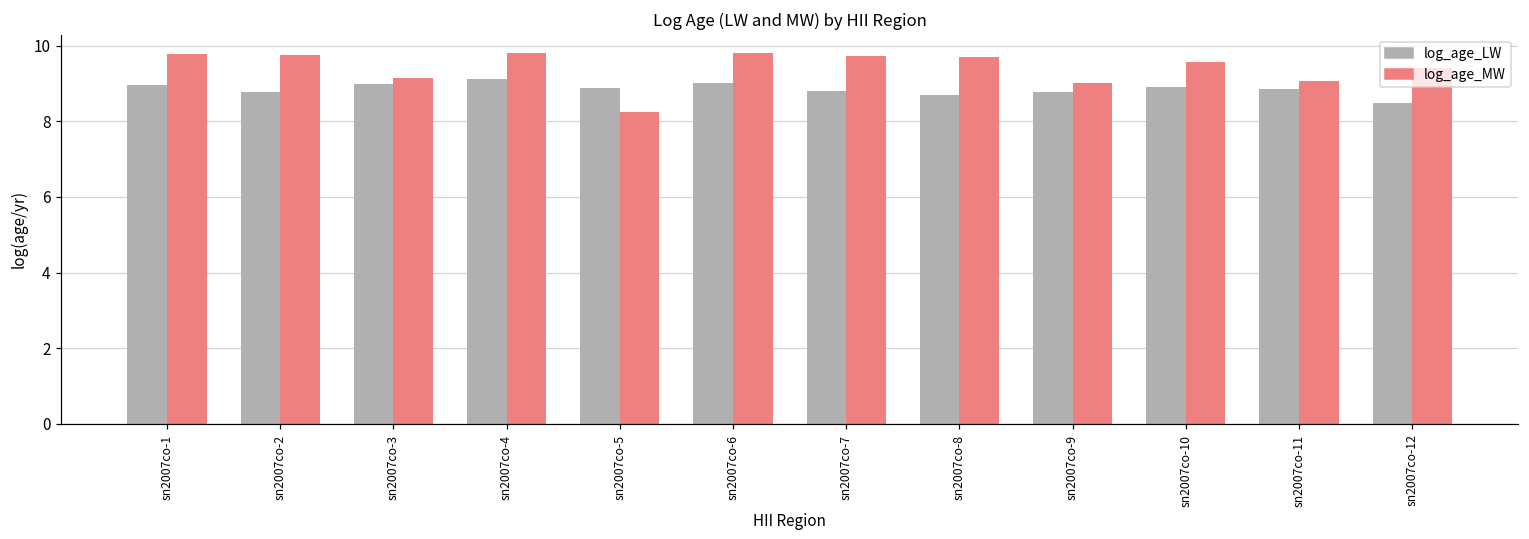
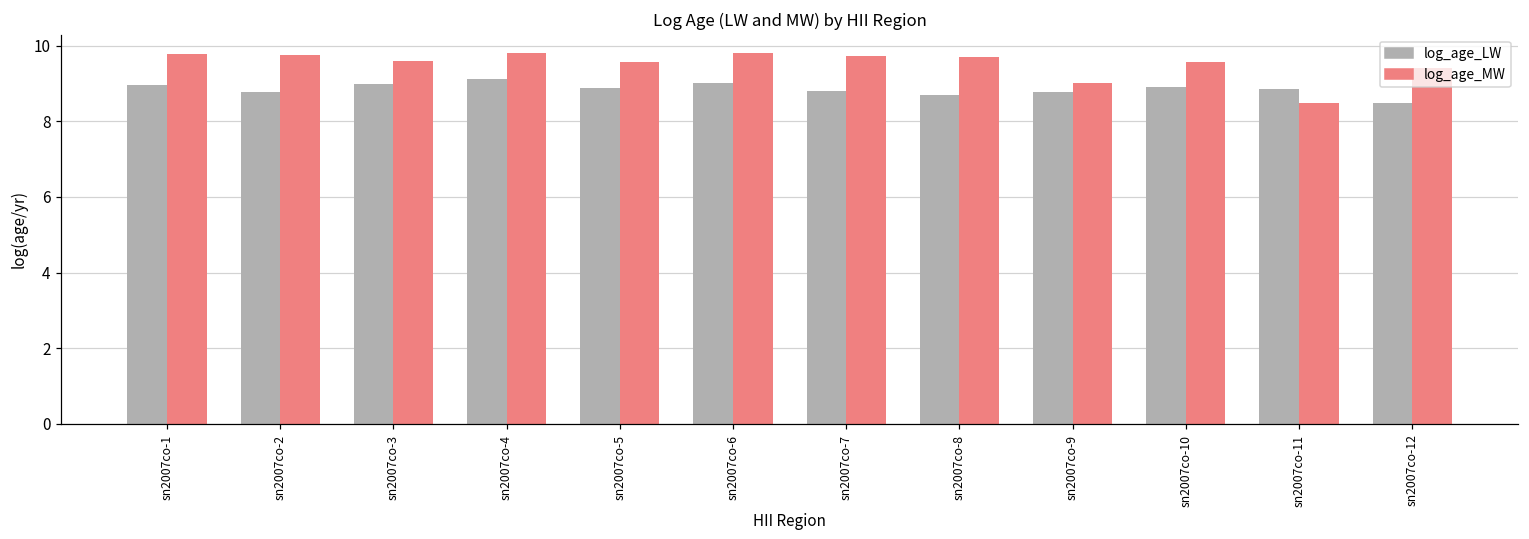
log_age_MW, sn2007co-3: 9.2 -> 9.6
log_age_MW, sn2007co-5: 8.3 -> 9.6
log_age_MW, sn2007co-11: 9.1 -> 8.5
